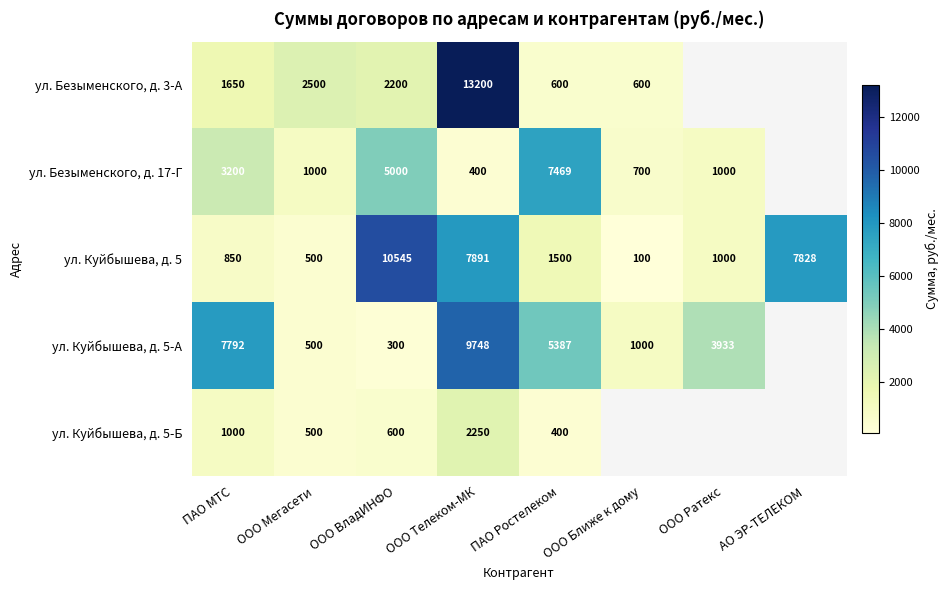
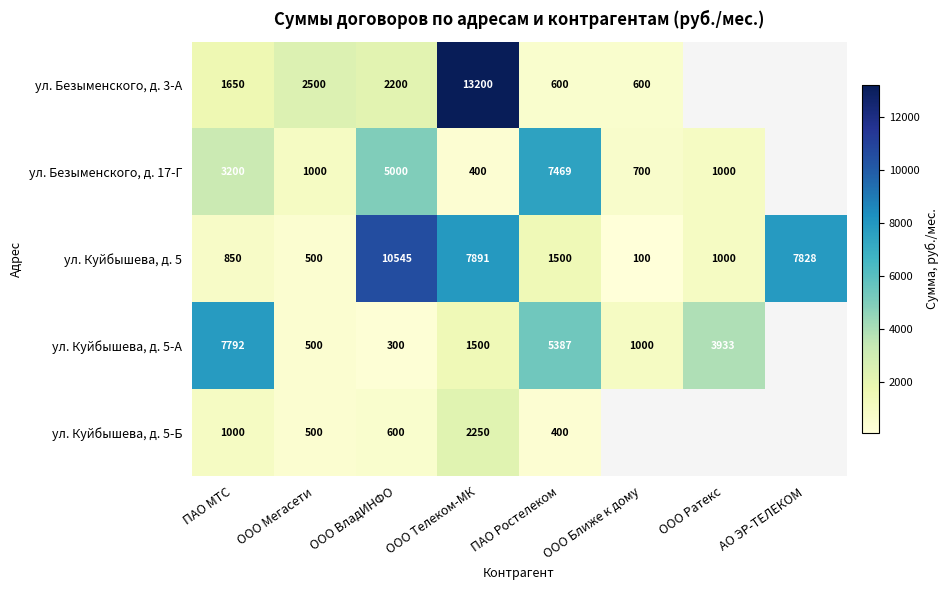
ул. Куйбышева, д. 5-А, ООО Телеком-МК: 9748 -> 1500
